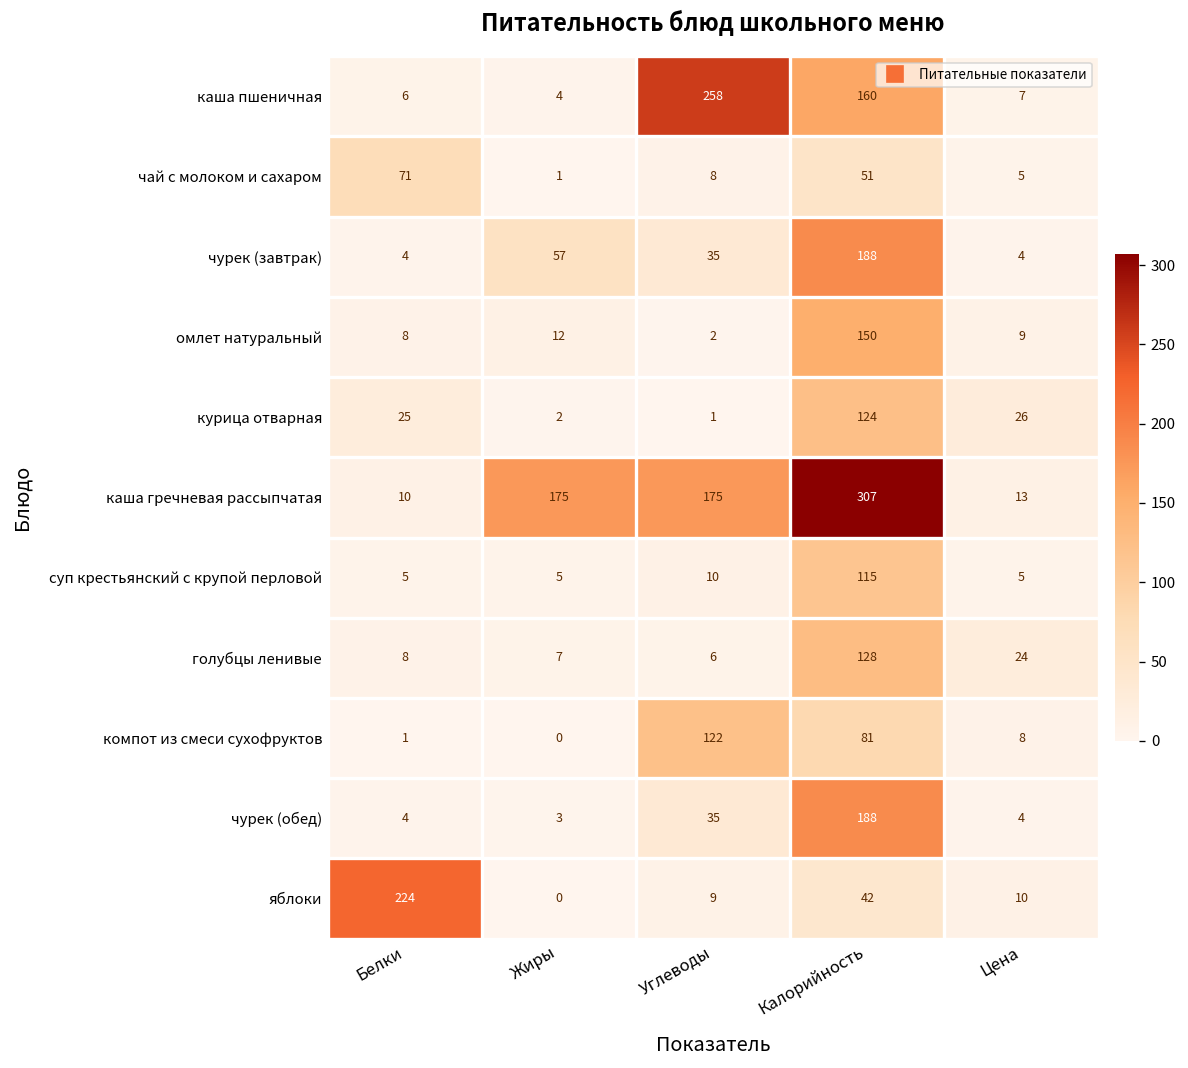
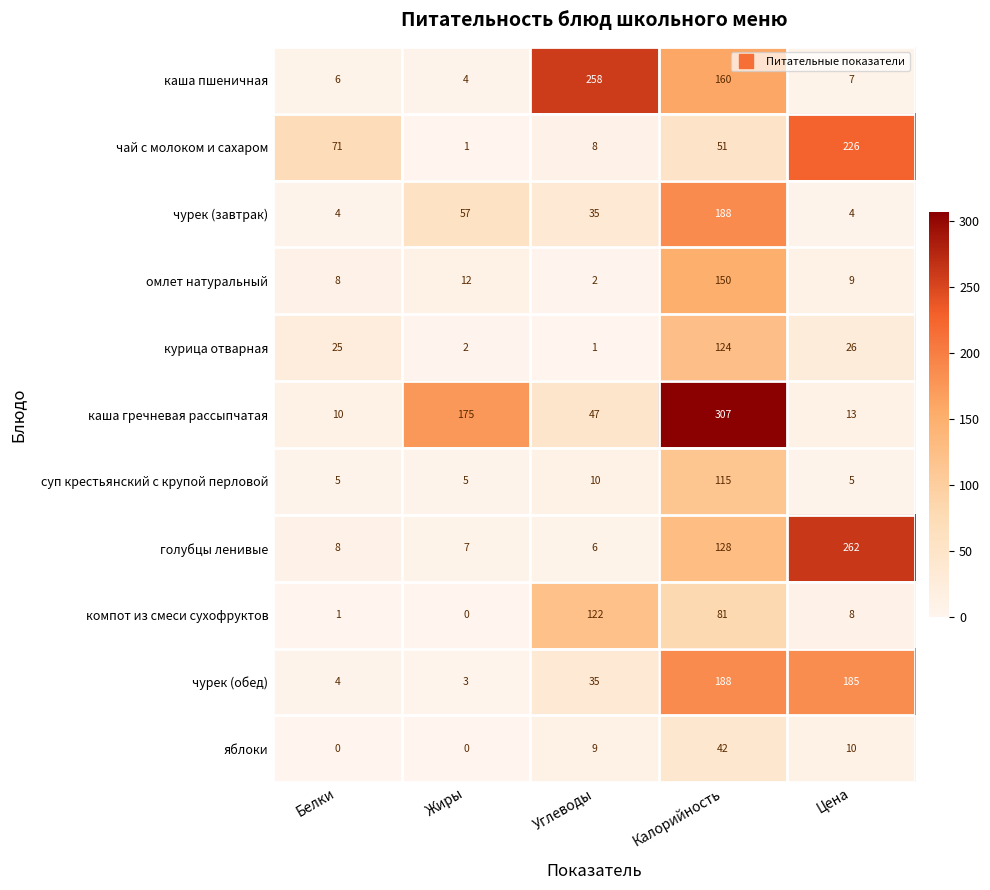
чай с молоком и сахаром, Цена: 5 -> 226
каша гречневая рассыпчатая, Углеводы: 175 -> 47
голубцы ленивые, Цена: 24 -> 262
чурек (обед), Цена: 4 -> 185
яблоки, Белки: 224 -> 0
